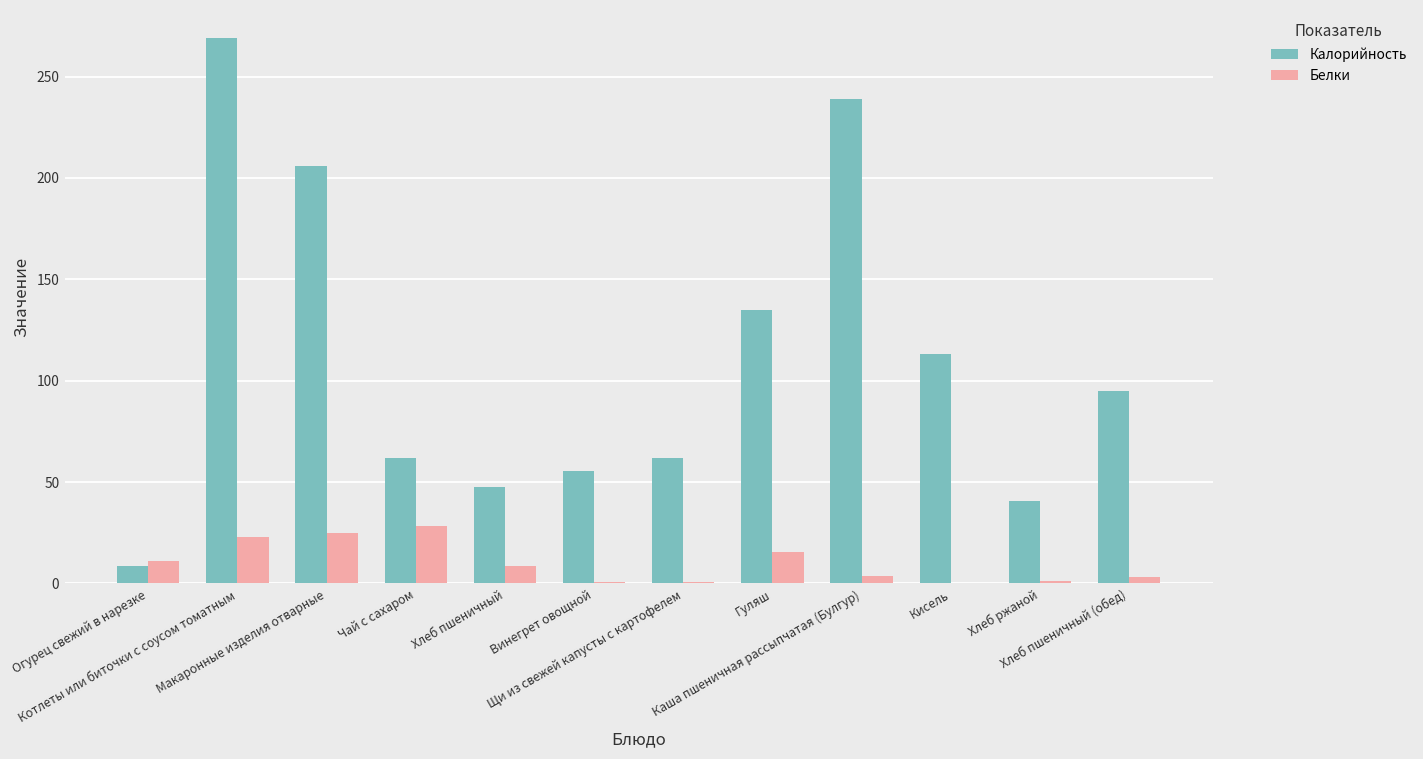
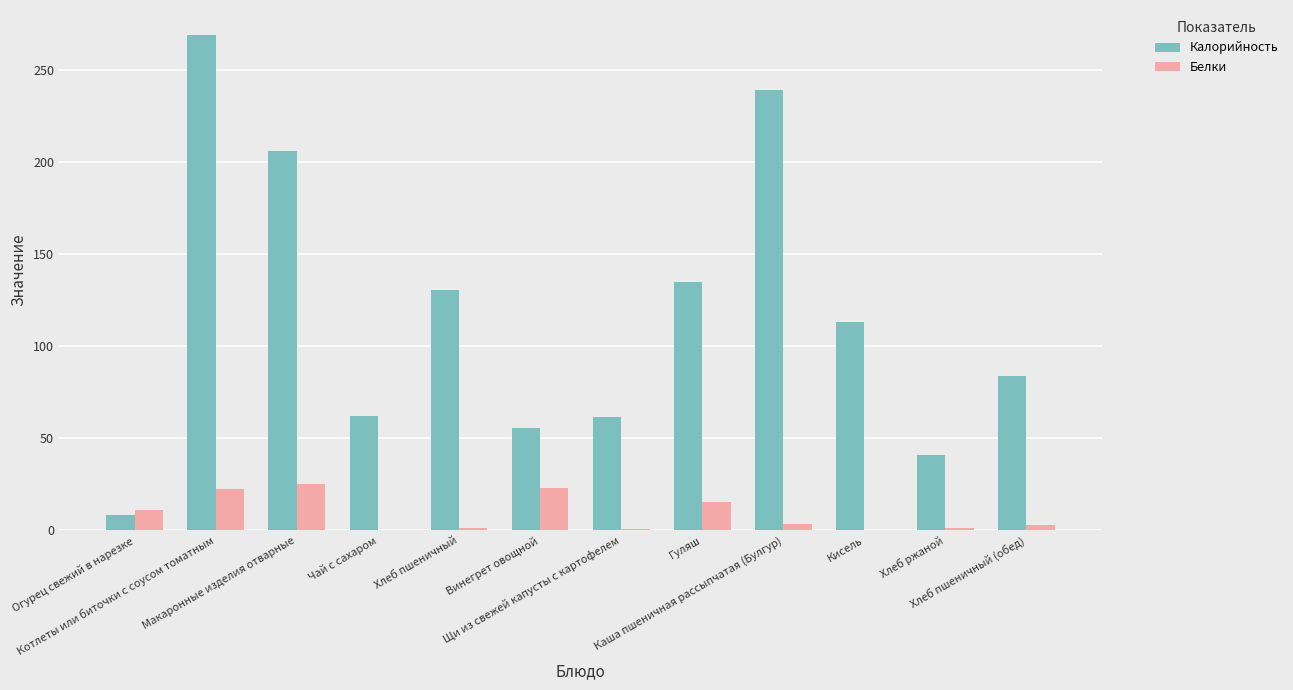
Белки, Чай с сахаром: 29 -> 0
Калорийность, Хлеб пшеничный: 47 -> 130
Белки, Хлеб пшеничный: 8 -> 2
Белки, Винегрет овощной: 1 -> 23
Калорийность, Хлеб пшеничный (обед): 95 -> 84
